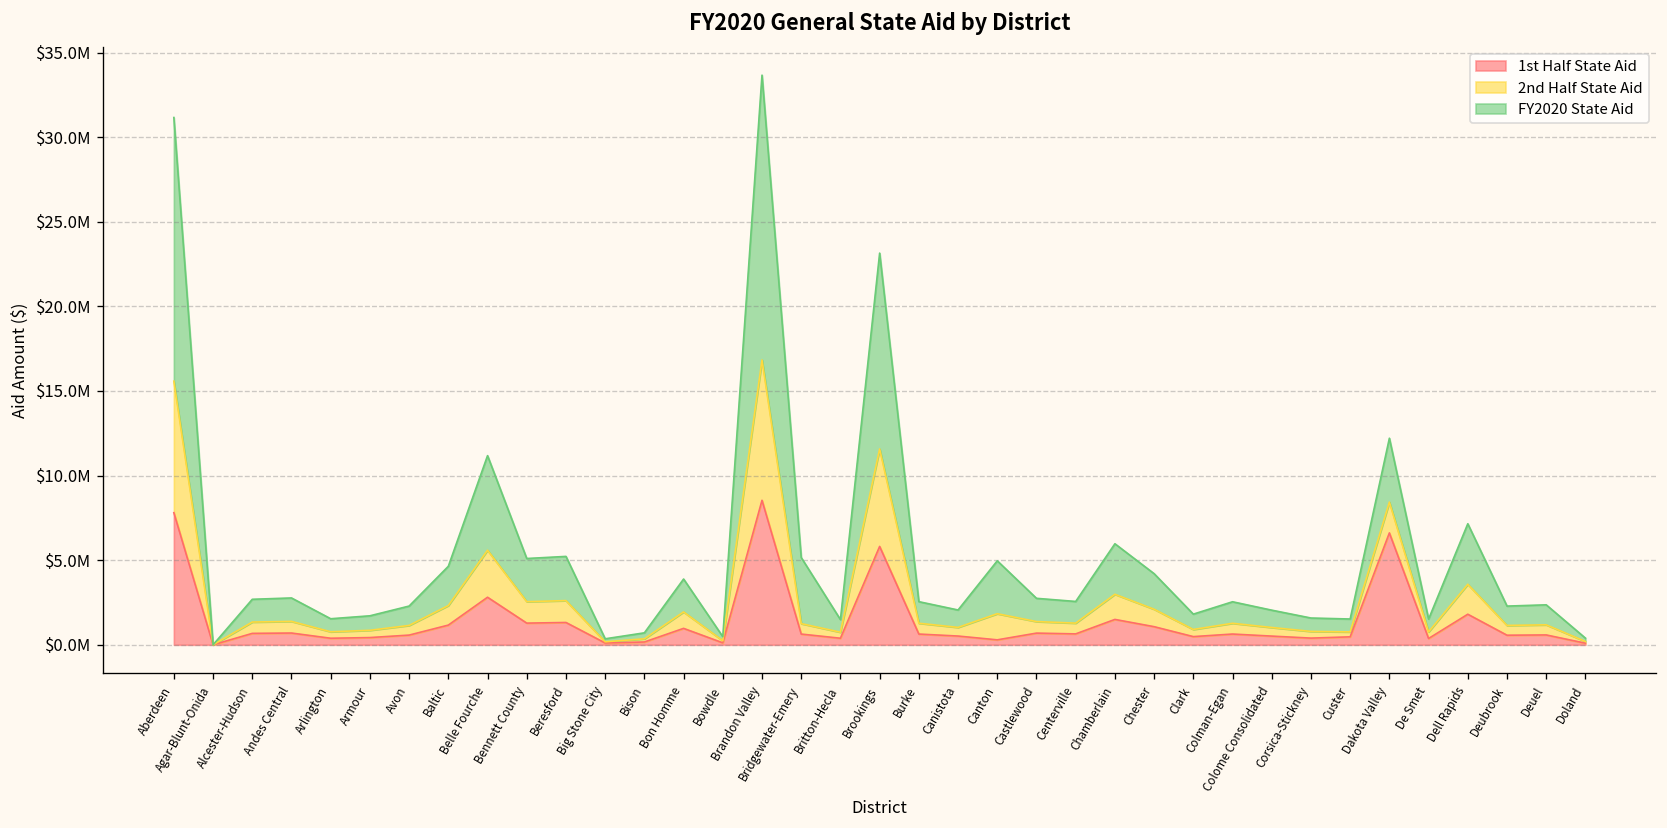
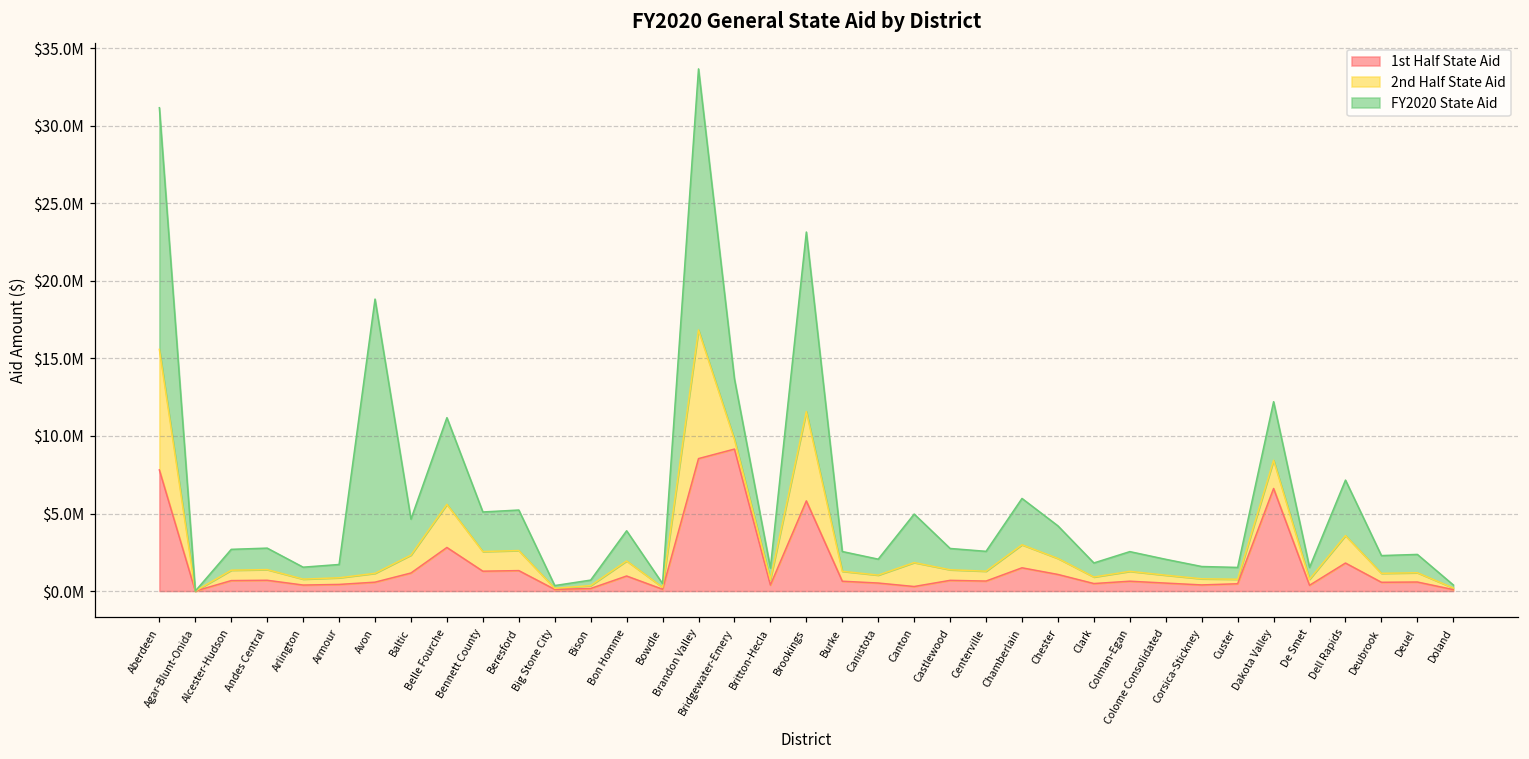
FY2020 State Aid, Avon: $1100000 -> $17700000
1st Half State Aid, Bridgewater-Emery: $600000 -> $9200000
